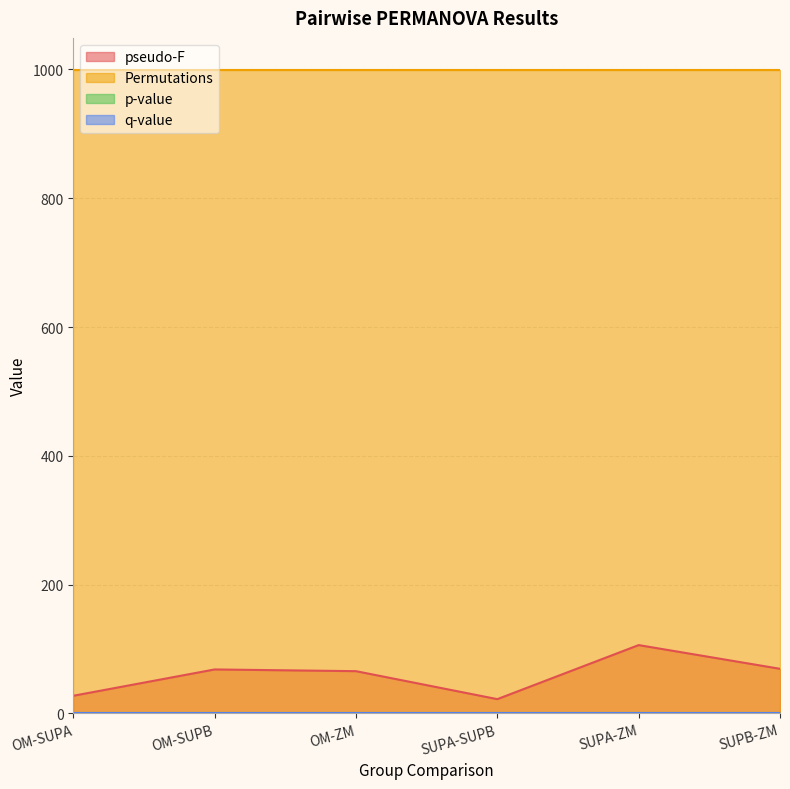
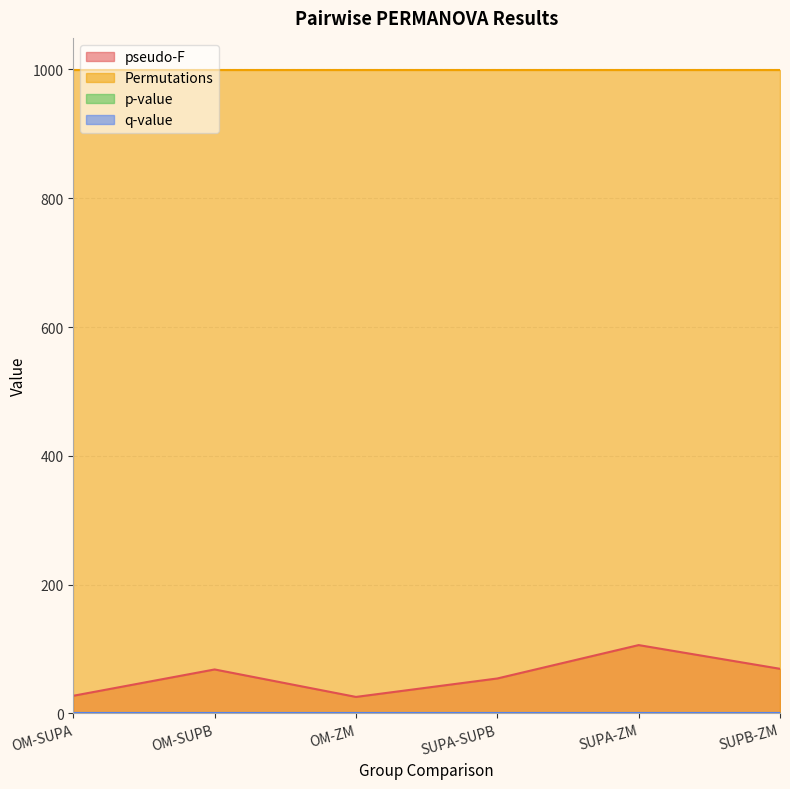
pseudo-F, OM-ZM: 70 -> 30
pseudo-F, SUPA-SUPB: 20 -> 50
